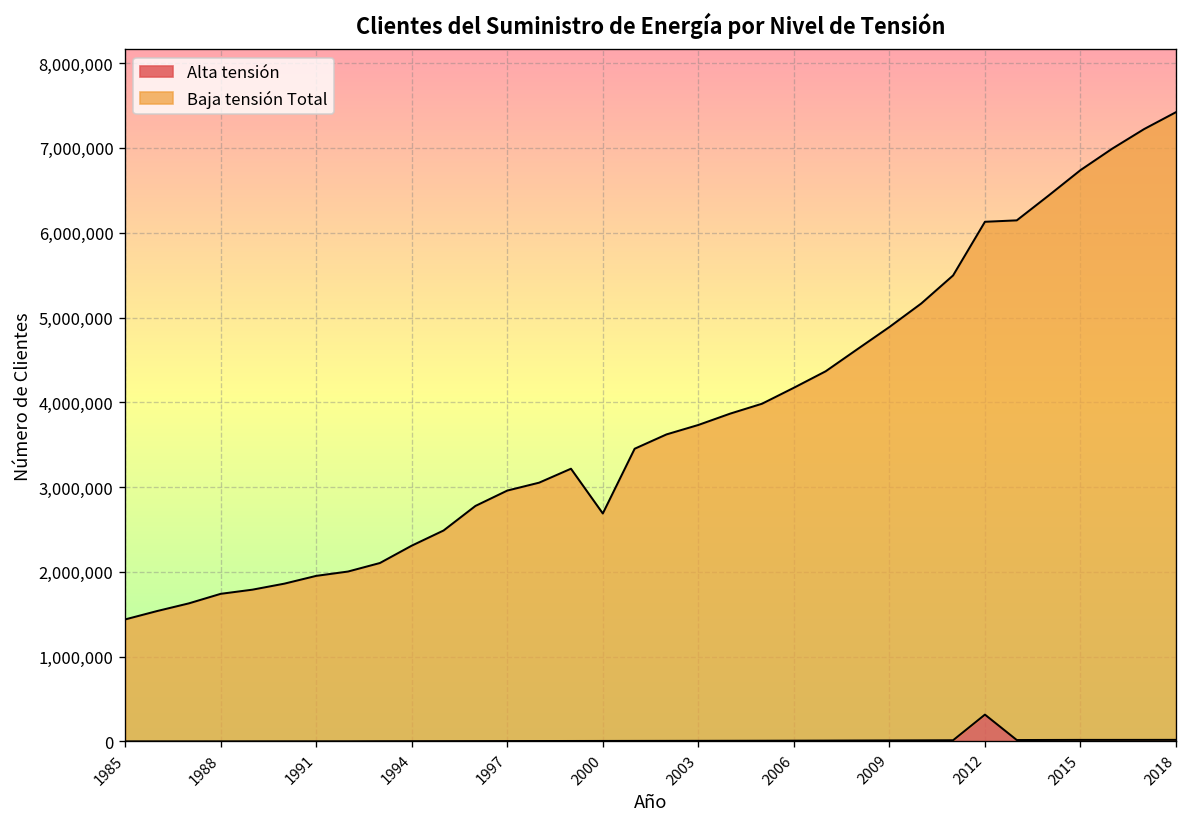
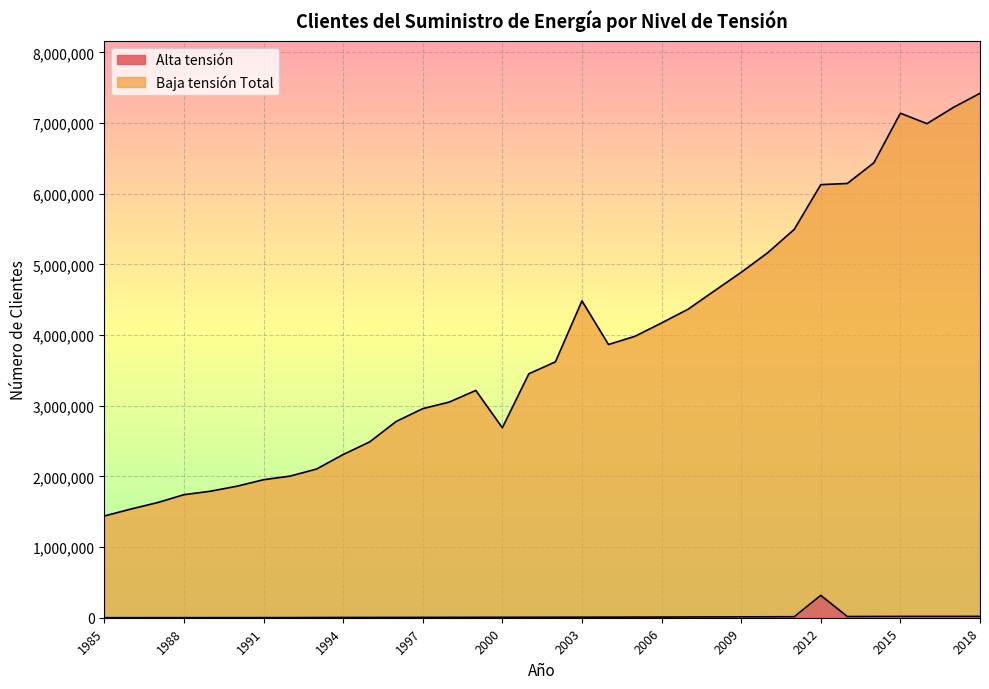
Baja tensión Total, 2003: 3,700,000 -> 4,500,000
Baja tensión Total, 2015: 6,700,000 -> 7,100,000
